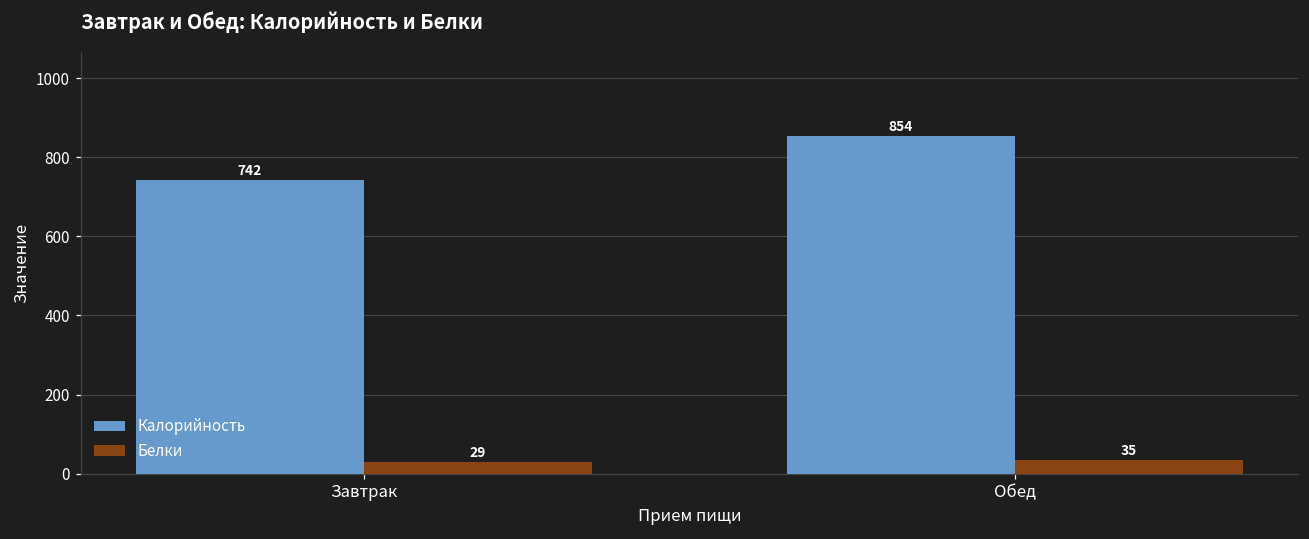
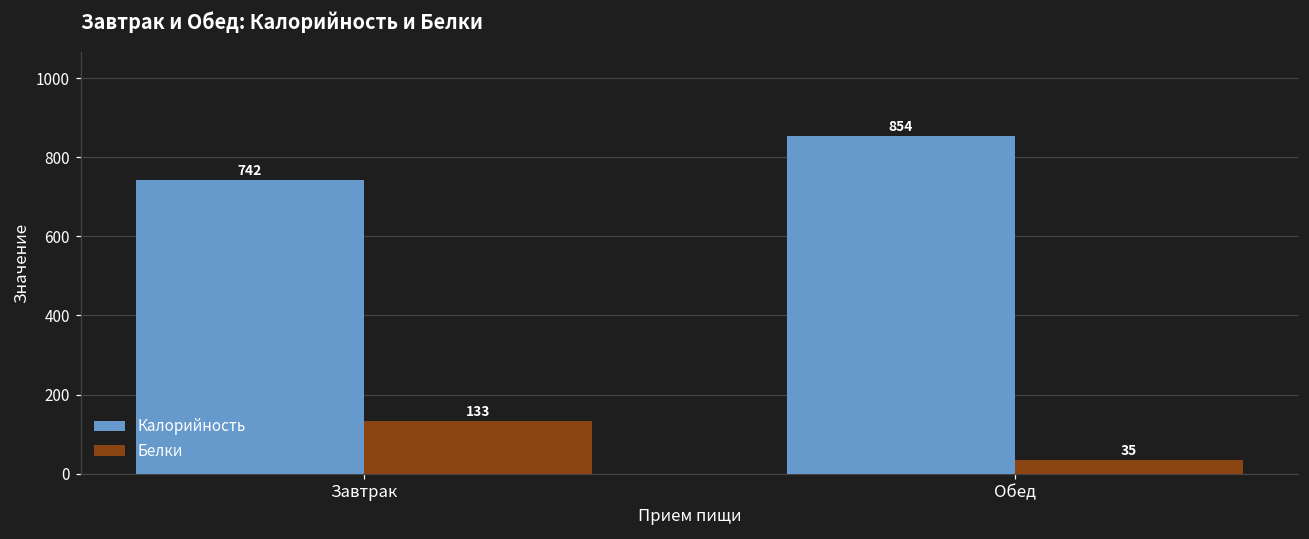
Белки, Завтрак: 29 -> 133
